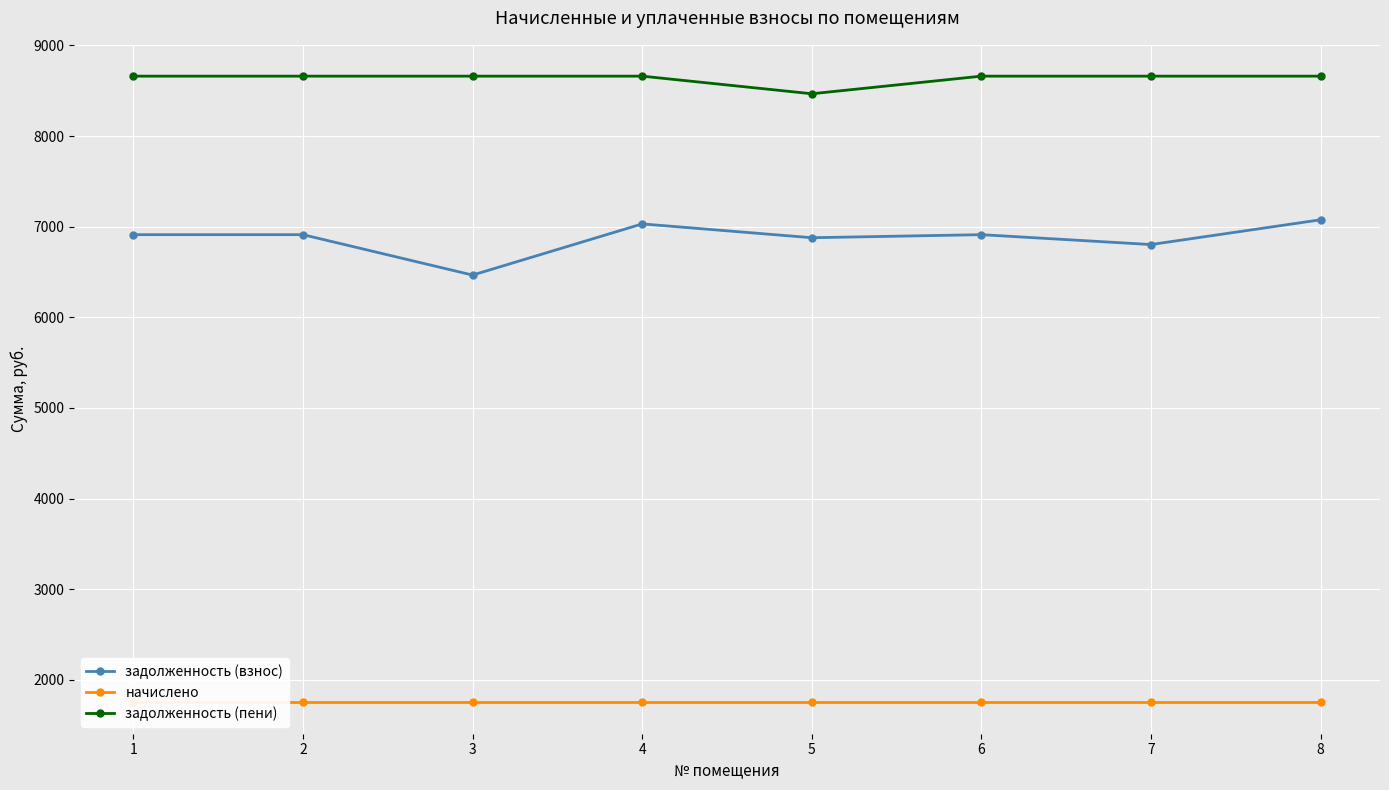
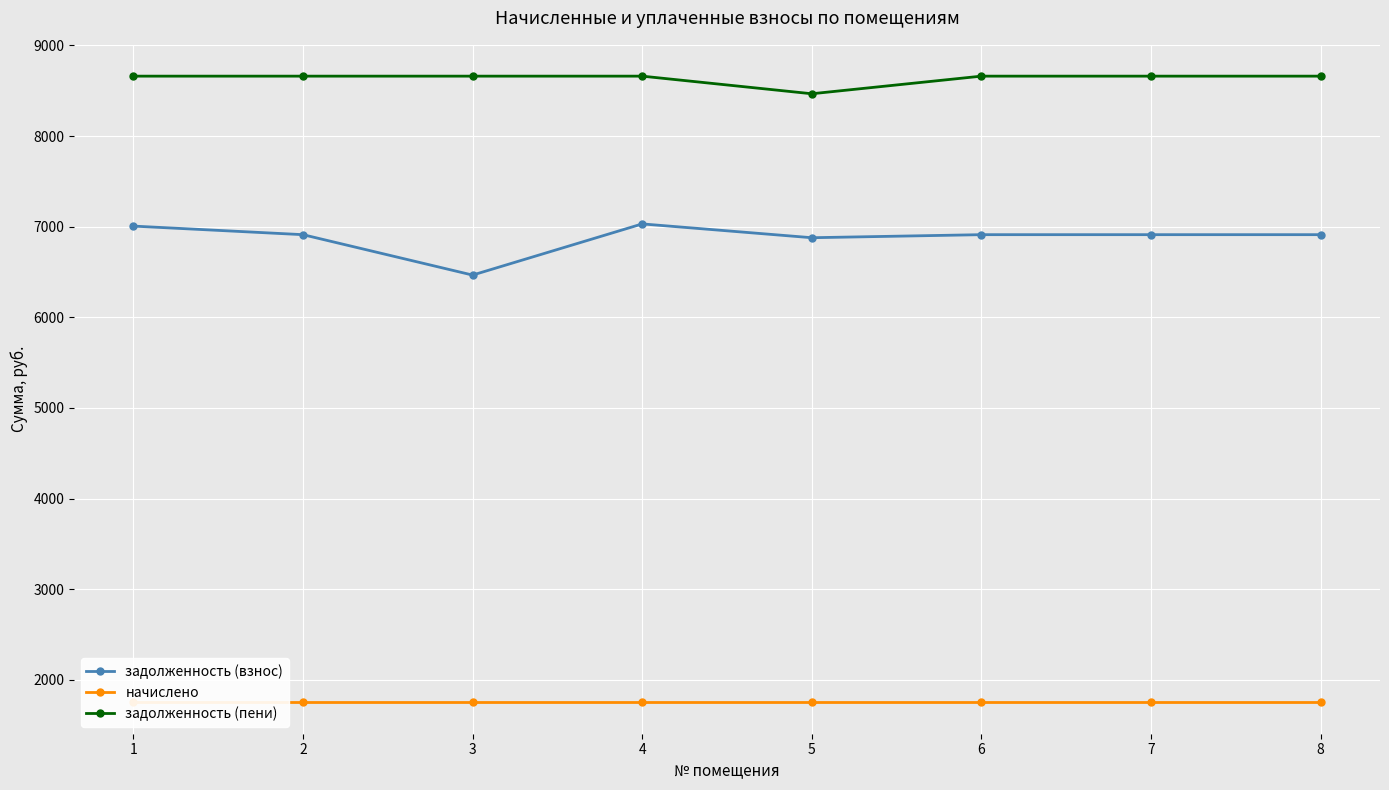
задолженность (взнос), 1: 6900 -> 7000
задолженность (взнос), 7: 6800 -> 6900
задолженность (взнос), 8: 7100 -> 6900
